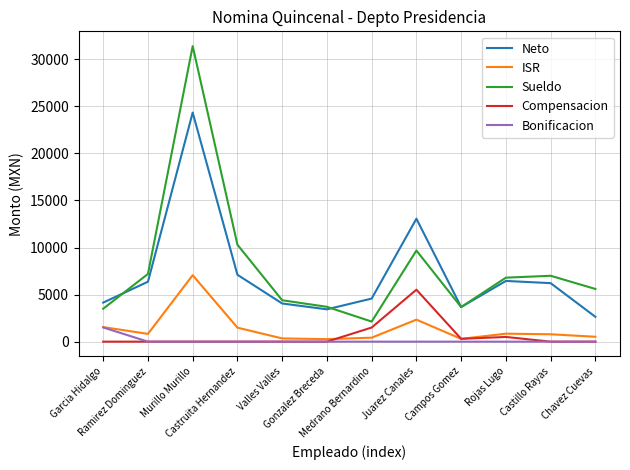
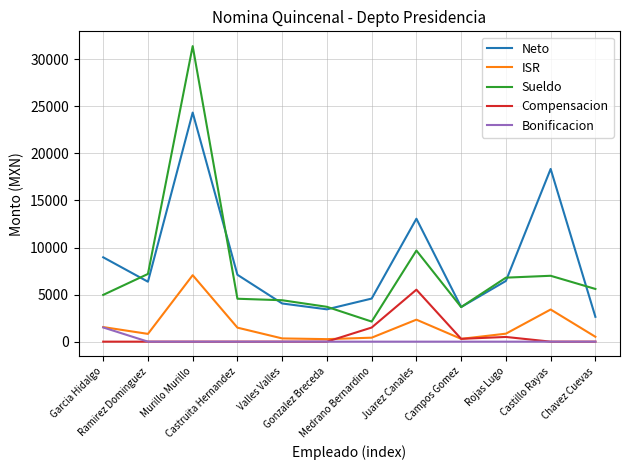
Neto, Garcia Hidalgo: 4000 -> 9000
Sueldo, Garcia Hidalgo: 3000 -> 5000
Sueldo, Castruita Hernandez: 10000 -> 5000
Neto, Castillo Rayas: 6000 -> 18000
ISR, Castillo Rayas: 1000 -> 3000
